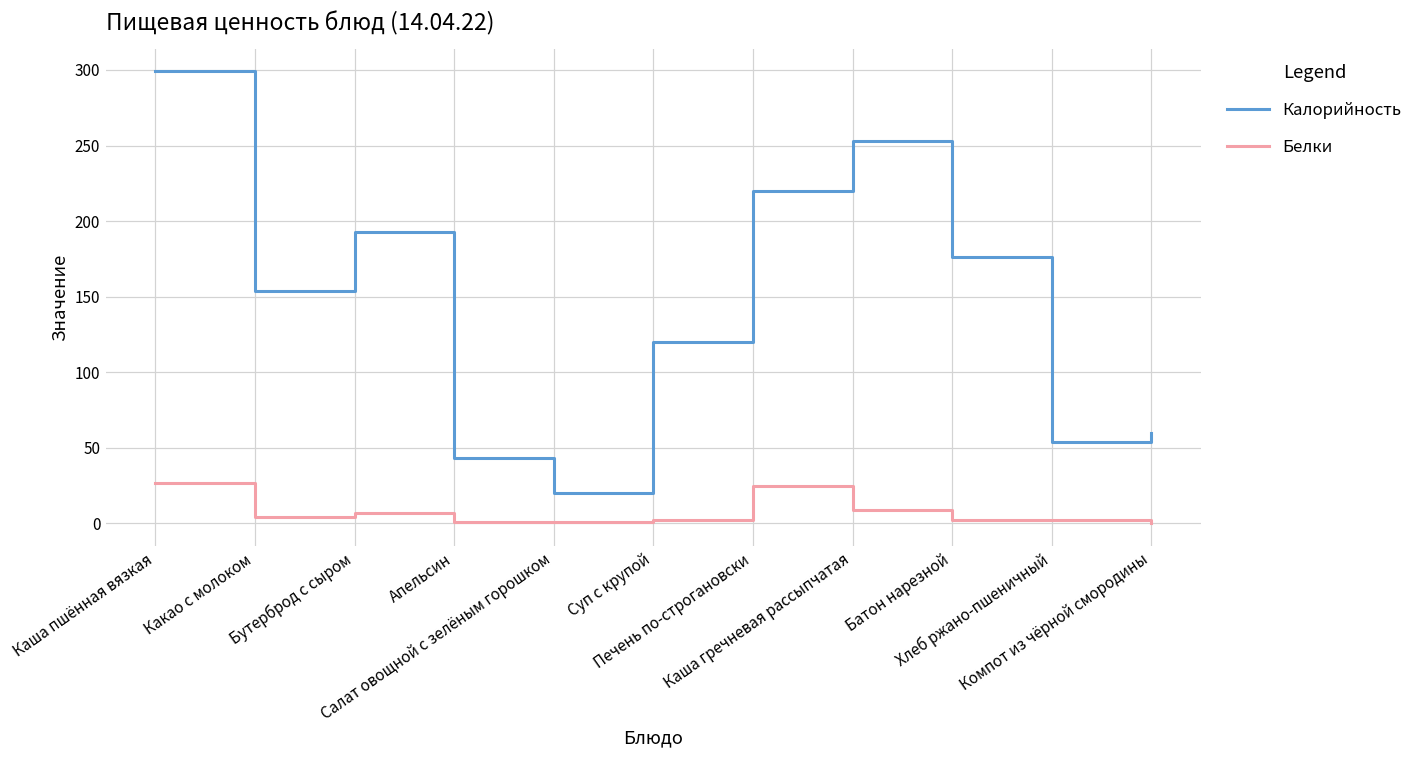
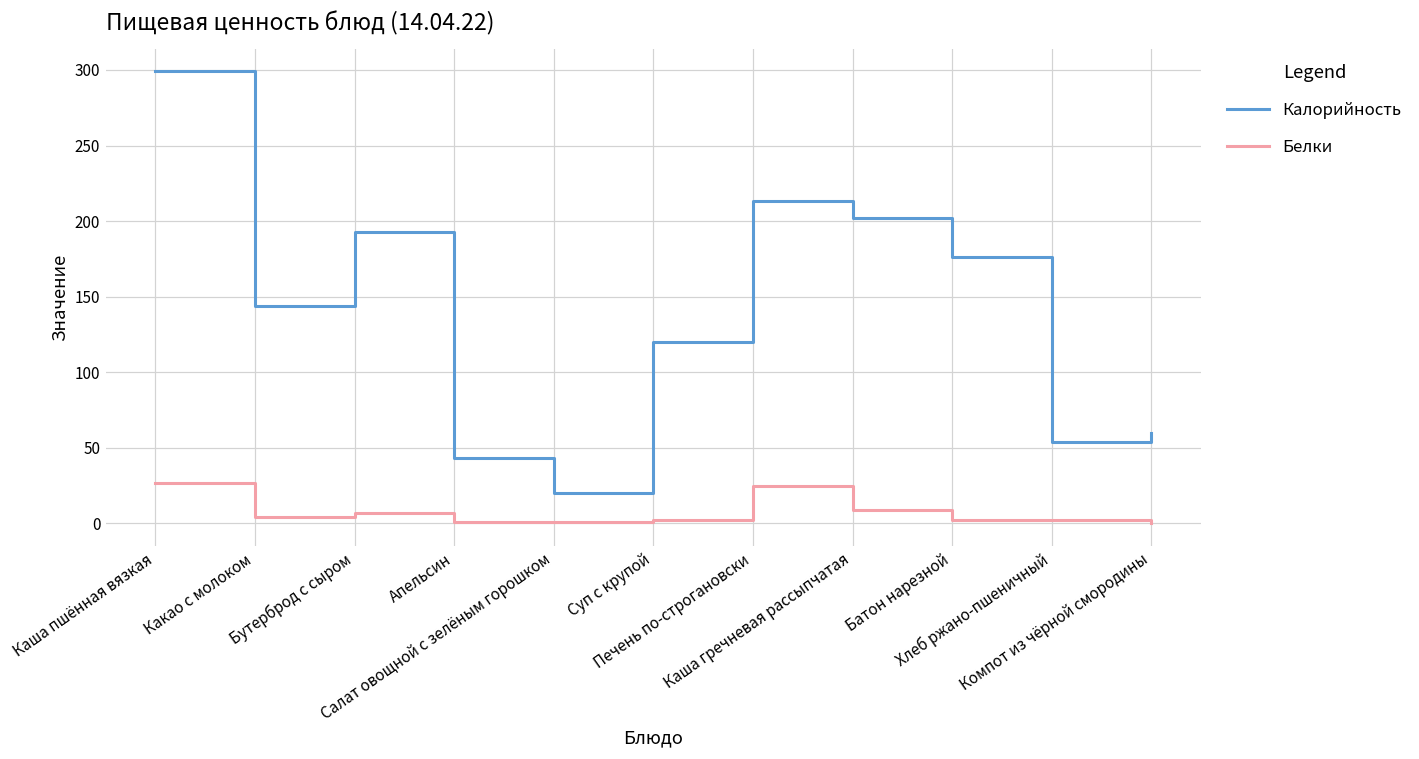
Калорийность, Какао с молоком: 154 -> 144
Калорийность, Печень по-строгановски: 220 -> 213
Калорийность, Каша гречневая рассыпчатая: 253 -> 202
